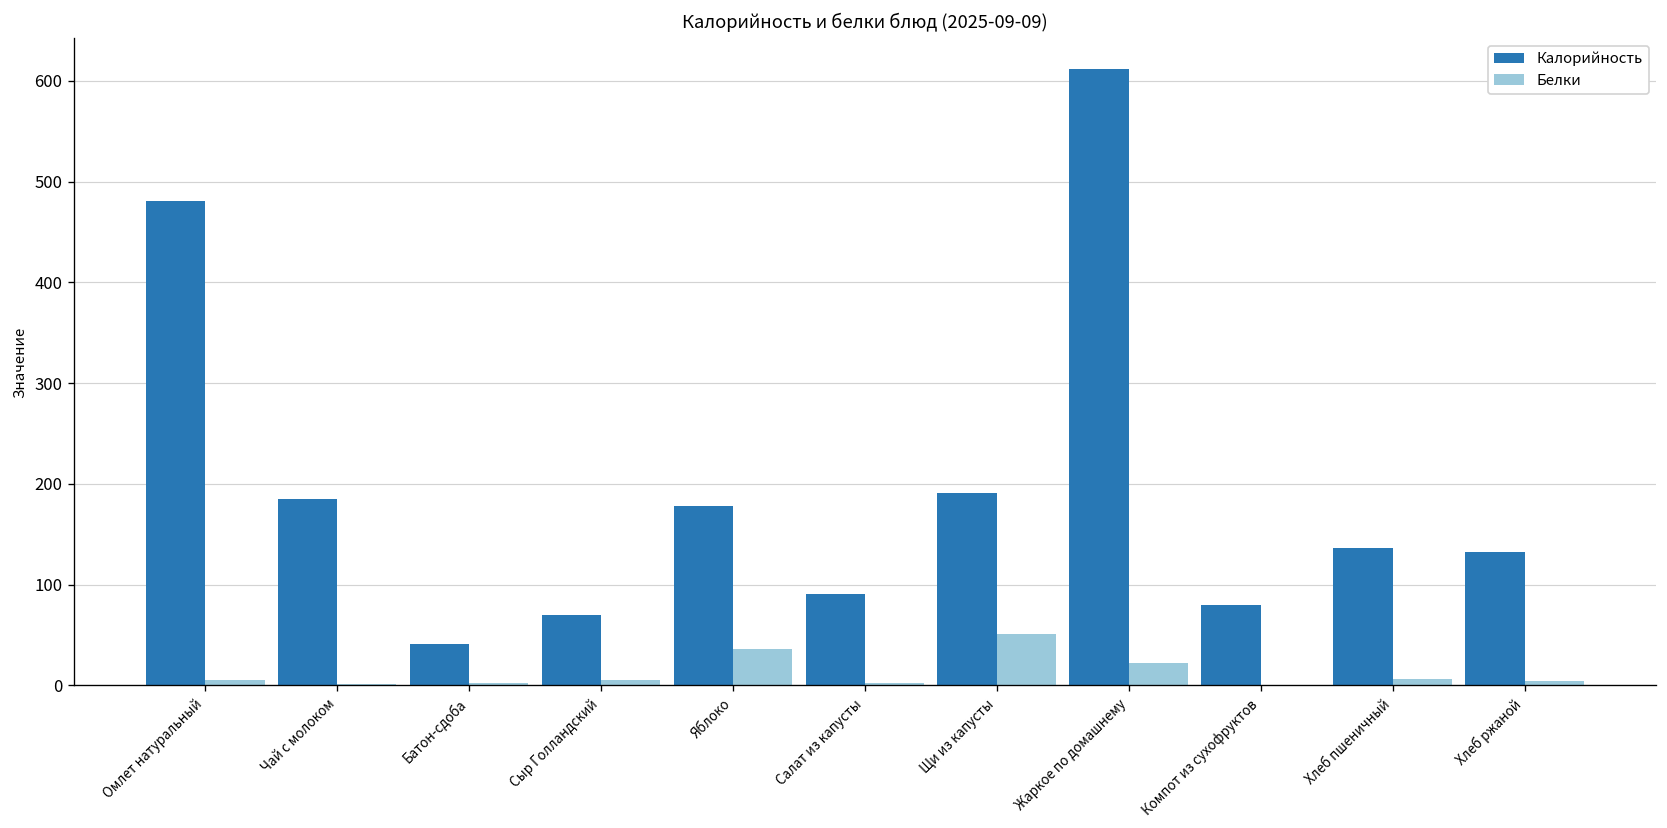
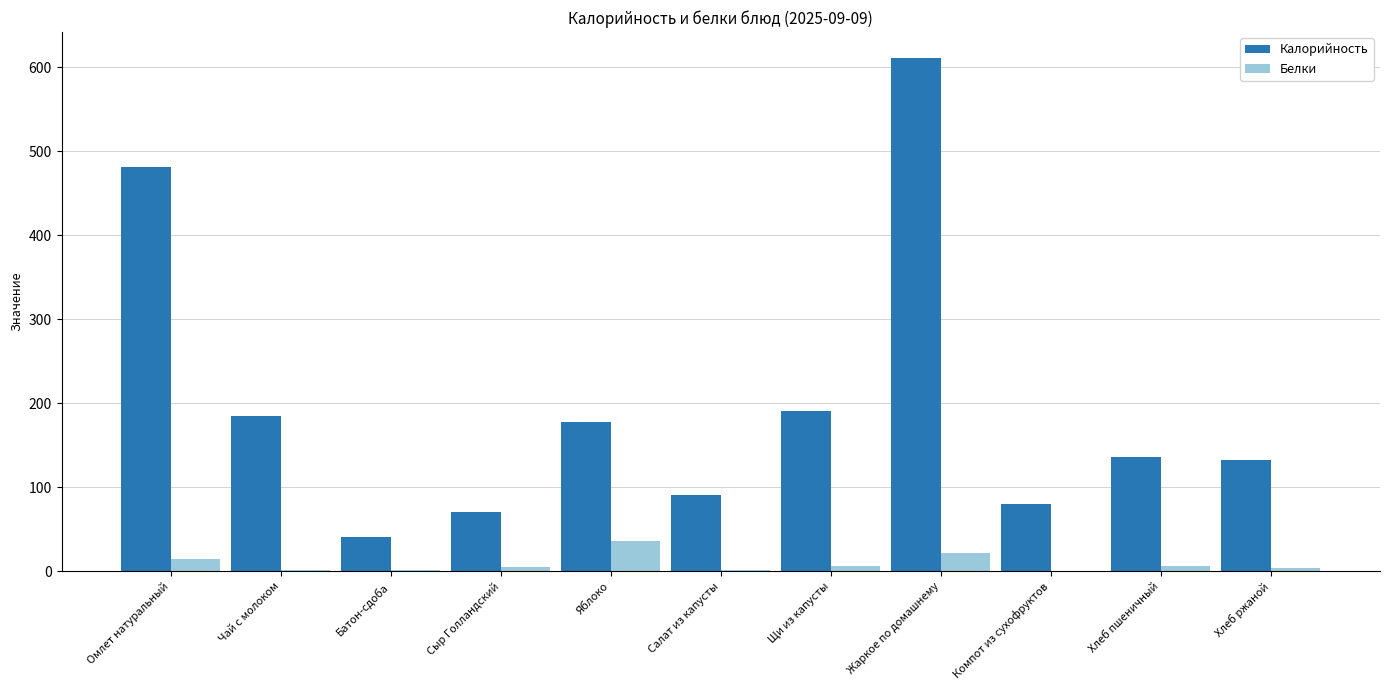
Белки, Омлет натуральный: 10 -> 20
Белки, Щи из капусты: 50 -> 10
